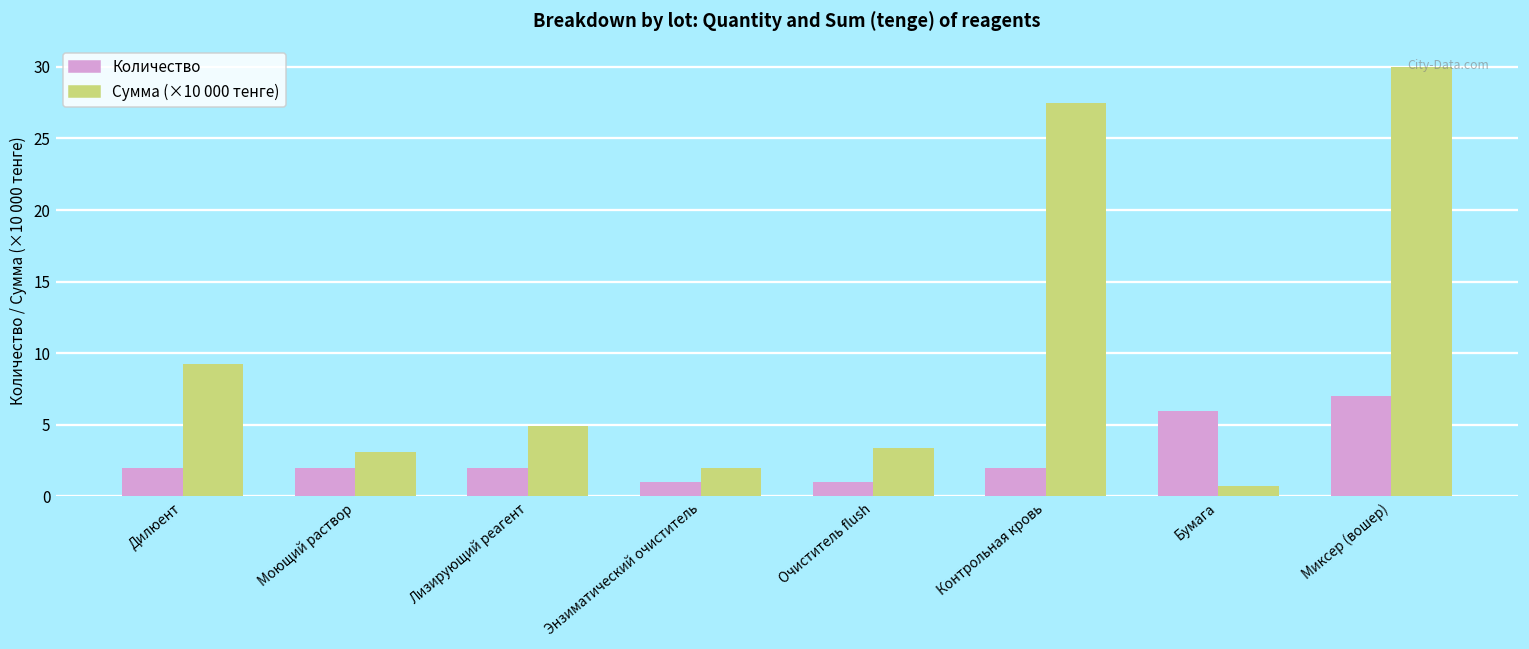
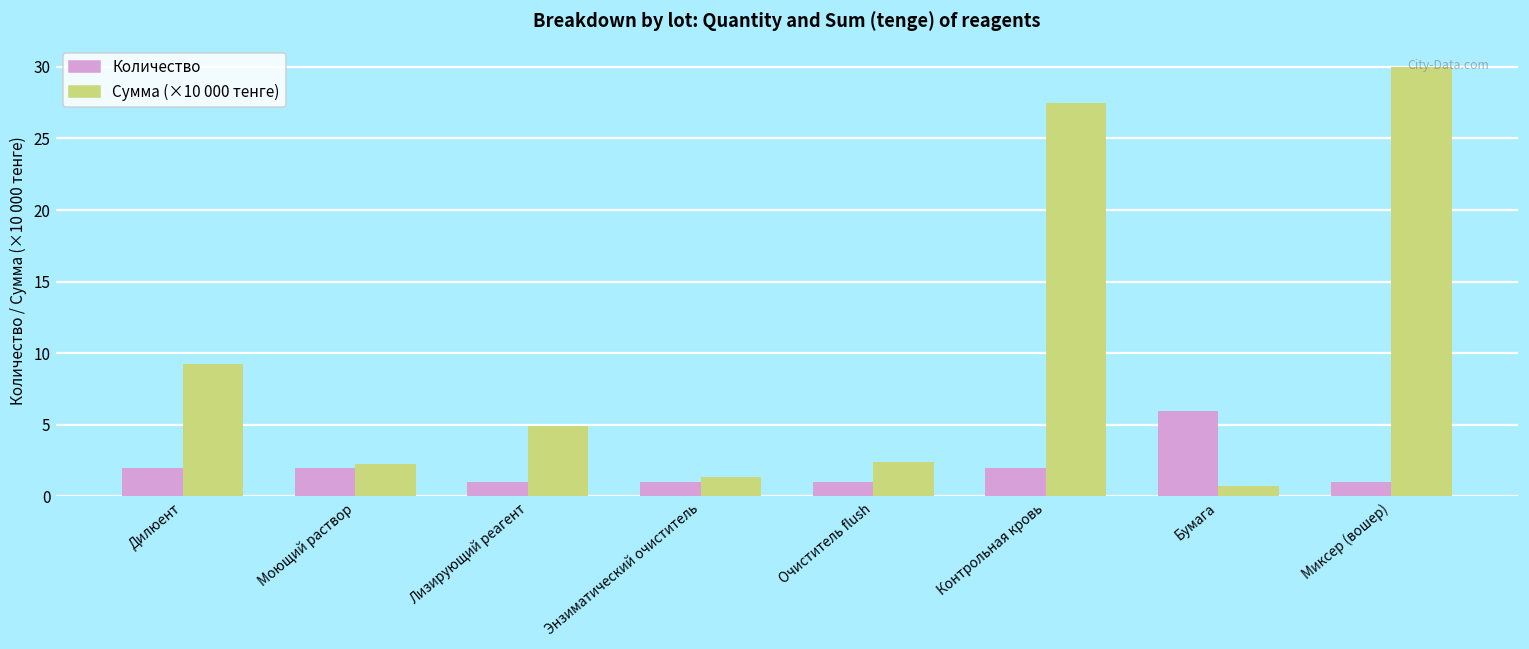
Сумма (×10 000 тенге), Моющий раствор: 3.1 -> 2.2
Количество, Лизирующий реагент: 2 -> 1
Сумма (×10 000 тенге), Энзиматический очиститель: 2.0 -> 1.4
Сумма (×10 000 тенге), Очиститель flush: 3.4 -> 2.4
Количество, Миксер (вошер): 7 -> 1
